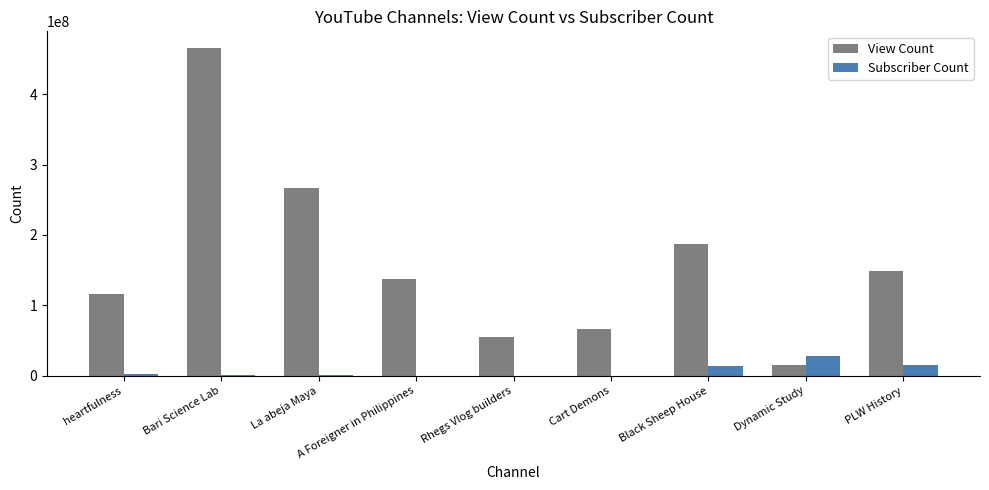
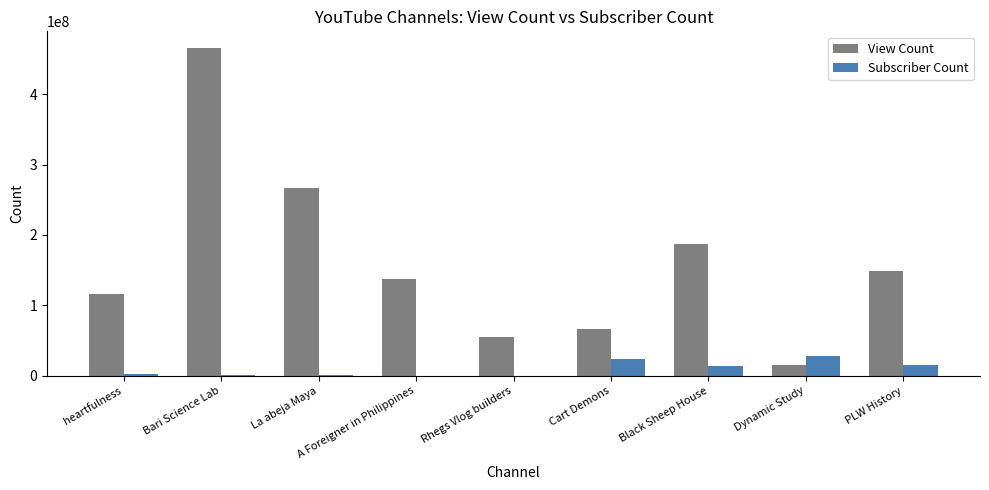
Subscriber Count, Cart Demons: 0 -> 20000000
